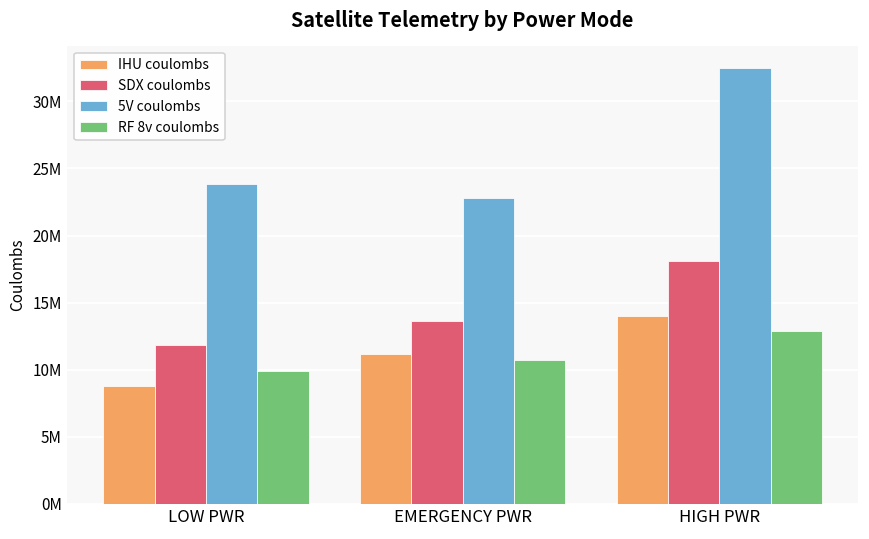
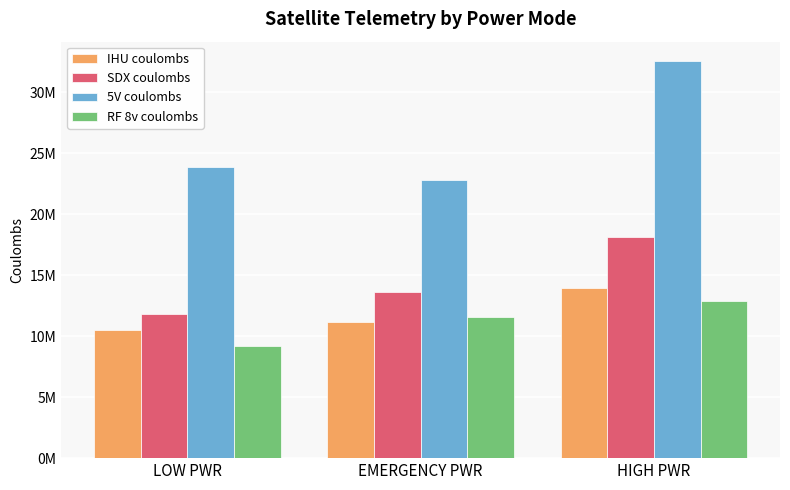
IHU coulombs, LOW PWR: 8800000 -> 10500000
RF 8v coulombs, LOW PWR: 9900000 -> 9200000
RF 8v coulombs, EMERGENCY PWR: 10700000 -> 11600000
